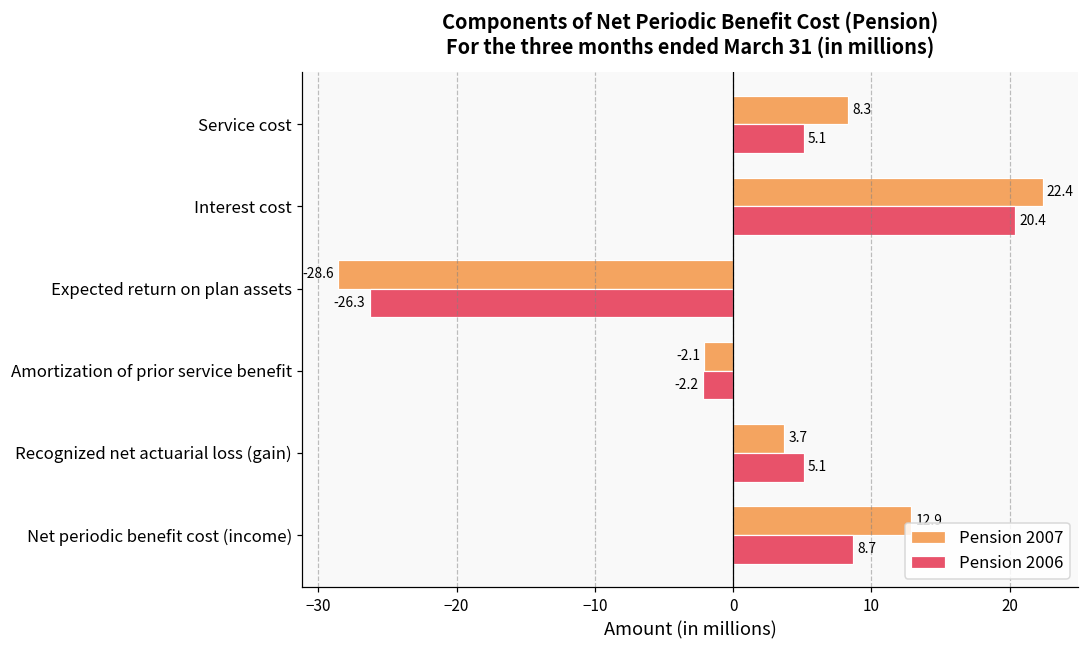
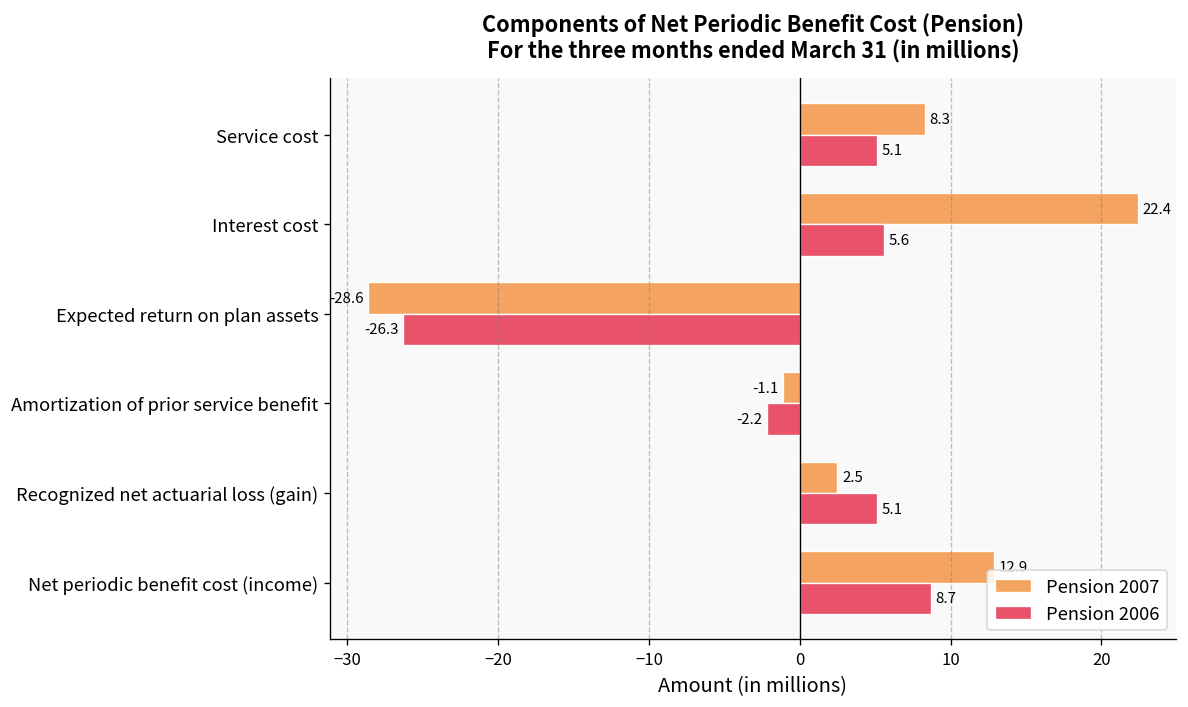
Pension 2006, Interest cost: 20.4 -> 5.6
Pension 2007, Amortization of prior service benefit: -2.1 -> -1.1
Pension 2007, Recognized net actuarial loss (gain): 3.7 -> 2.5
